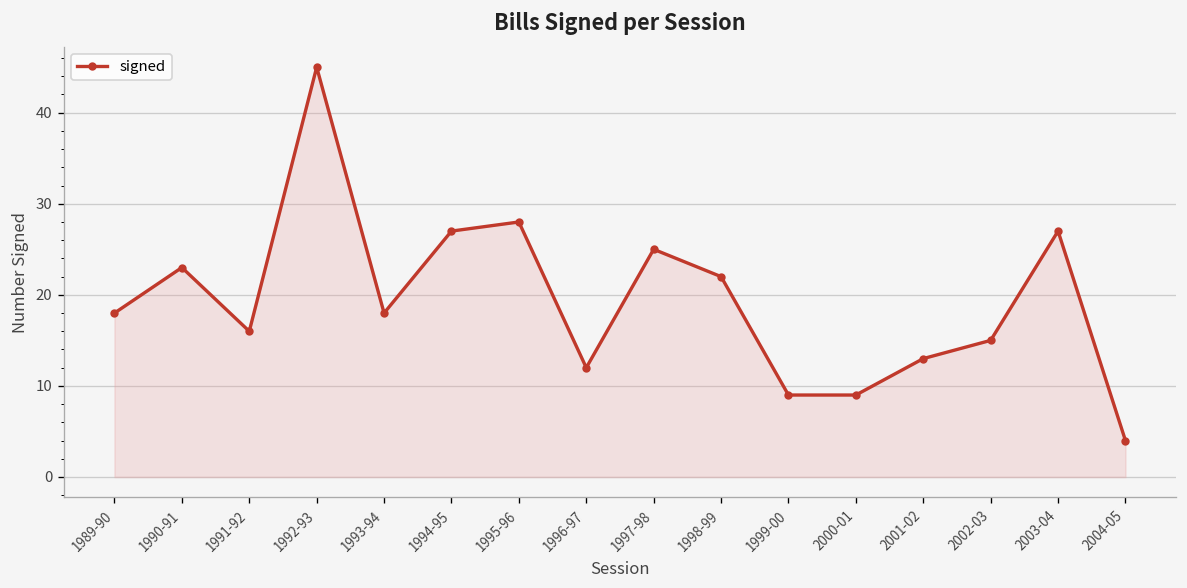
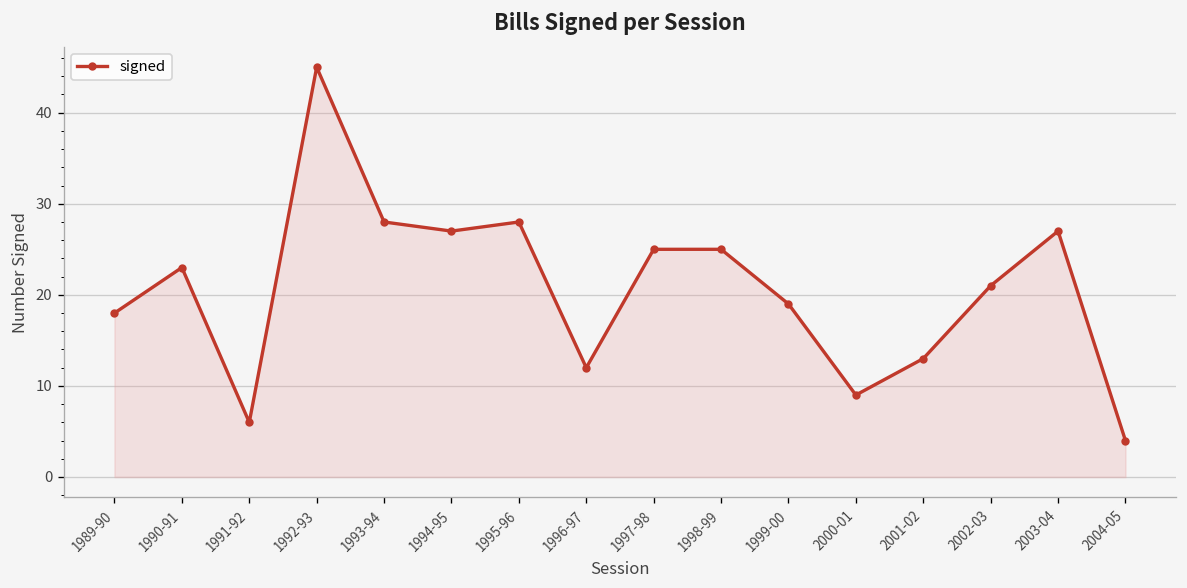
1991-92: 16 -> 6
1993-94: 18 -> 28
1998-99: 22 -> 25
1999-00: 9 -> 19
2002-03: 15 -> 21
